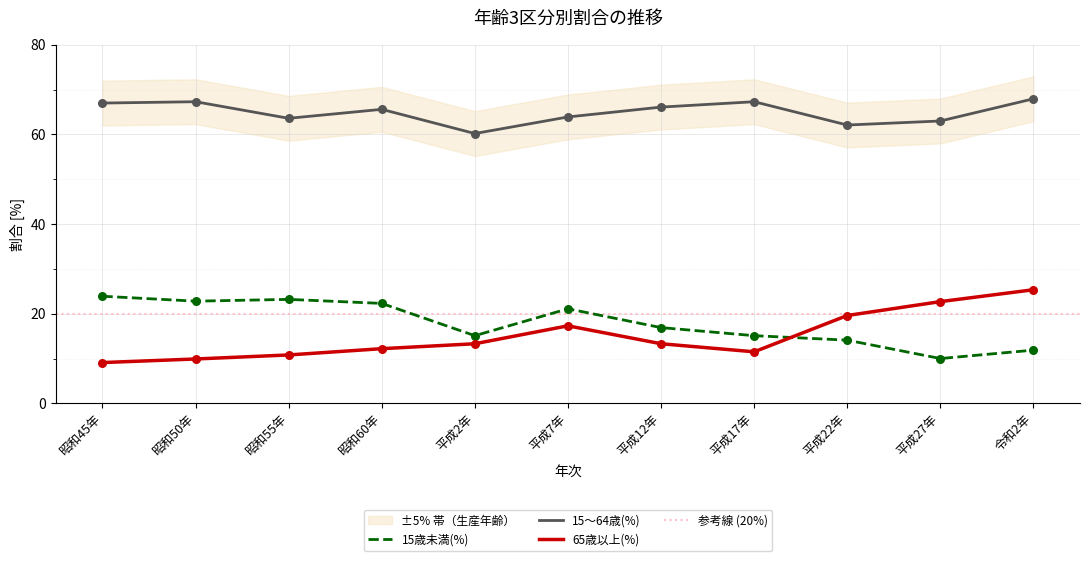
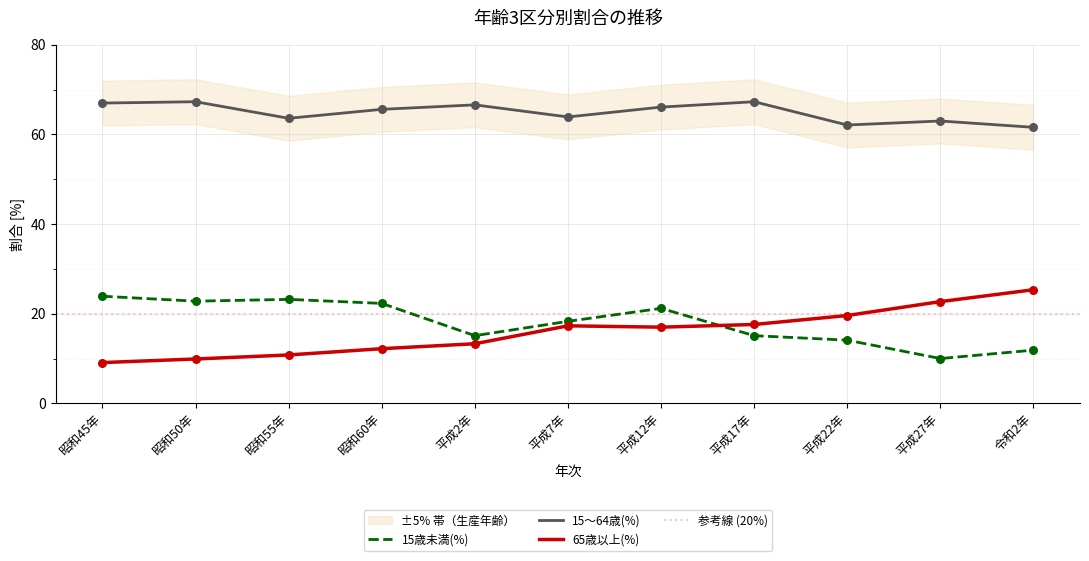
15～64歳(%), 平成2年: 60 -> 67
15歳未満(%), 平成7年: 21 -> 18
15歳未満(%), 平成12年: 17 -> 21
65歳以上(%), 平成12年: 13 -> 17
65歳以上(%), 平成17年: 12 -> 18
15～64歳(%), 令和2年: 68 -> 62
